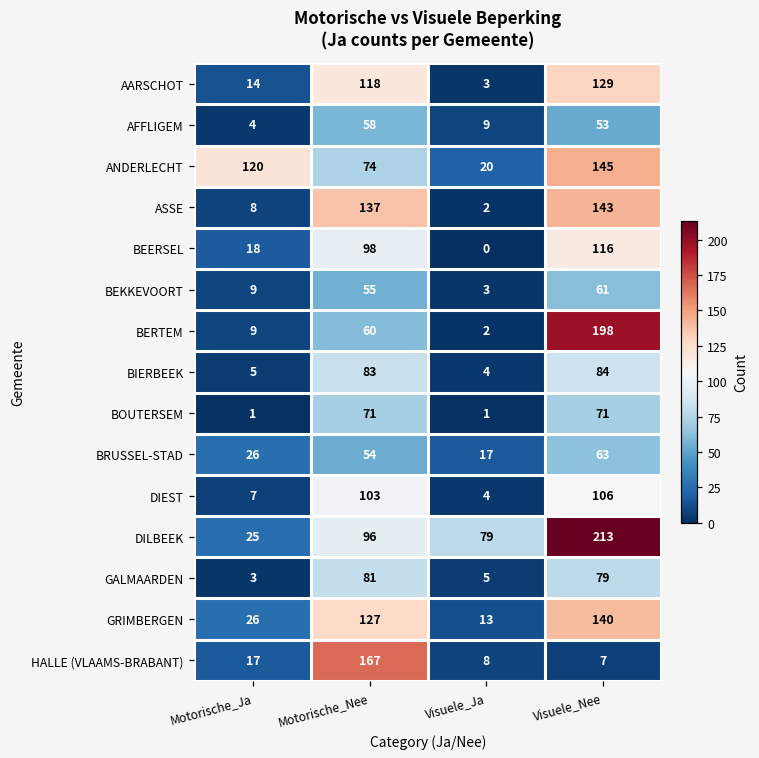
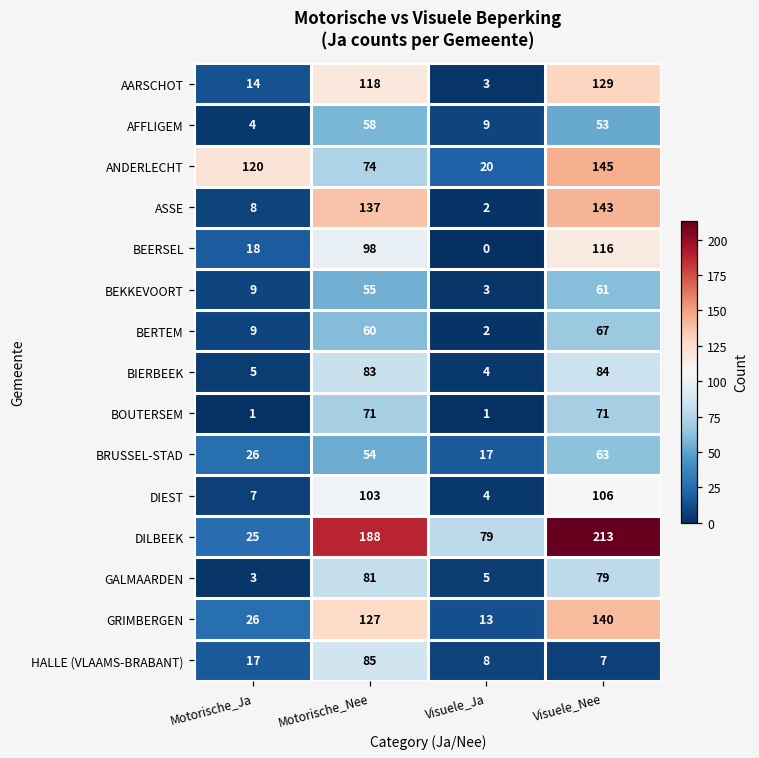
BERTEM, Visuele_Nee: 198 -> 67
DILBEEK, Motorische_Nee: 96 -> 188
HALLE (VLAAMS-BRABANT), Motorische_Nee: 167 -> 85
